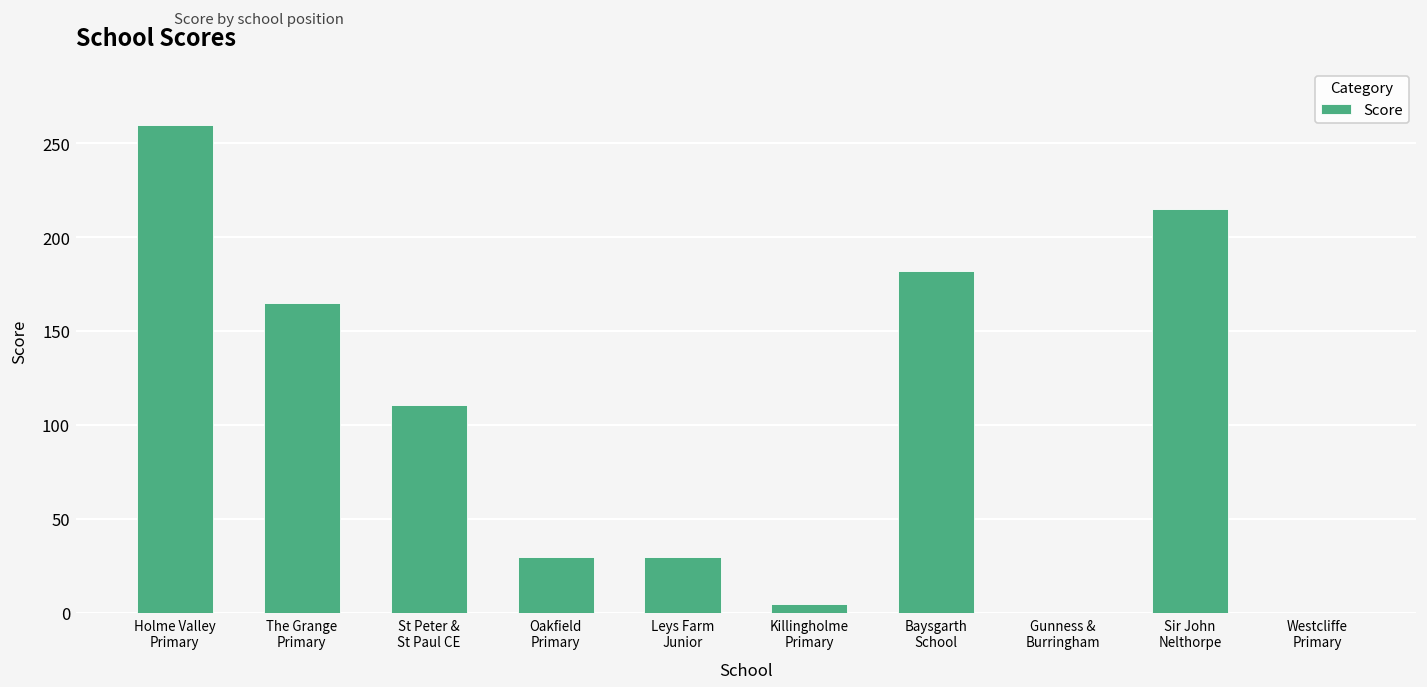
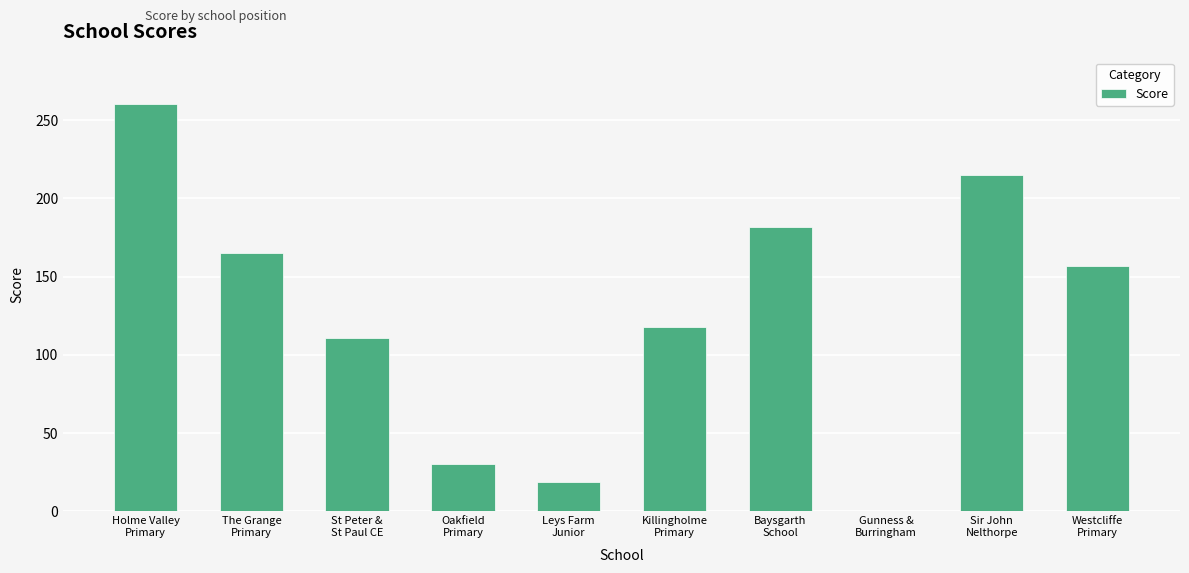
Leys Farm Junior: 30 -> 19
Killingholme Primary: 5 -> 118
Westcliffe Primary: 0 -> 157
